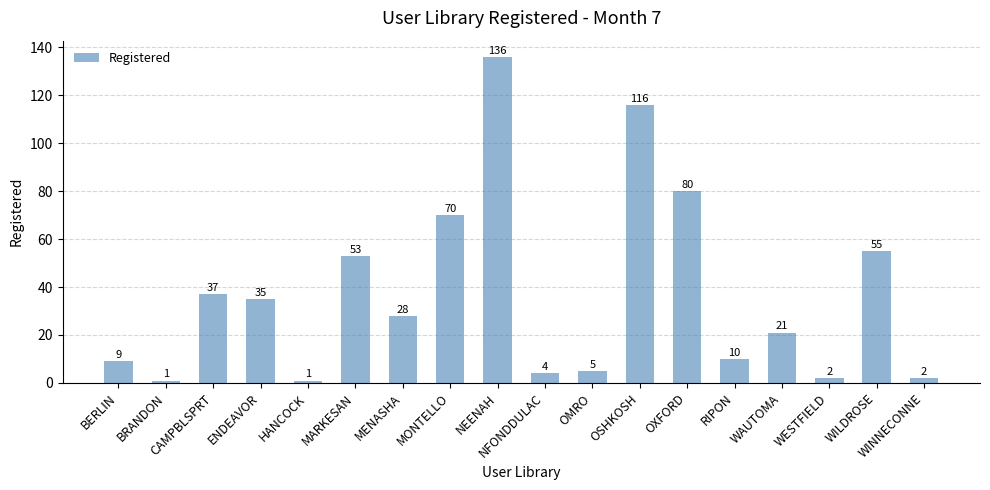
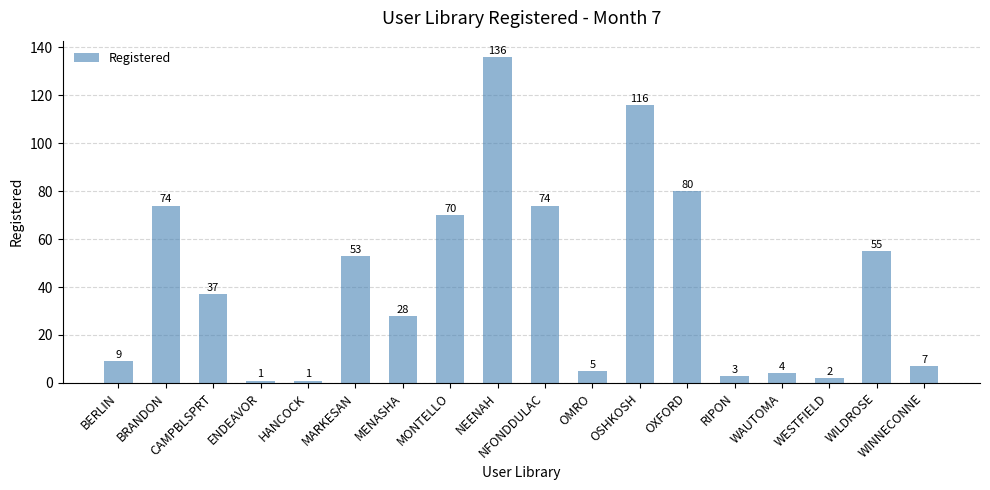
BRANDON: 1 -> 74
ENDEAVOR: 35 -> 1
NFONDDULAC: 4 -> 74
RIPON: 10 -> 3
WAUTOMA: 21 -> 4
WINNECONNE: 2 -> 7
